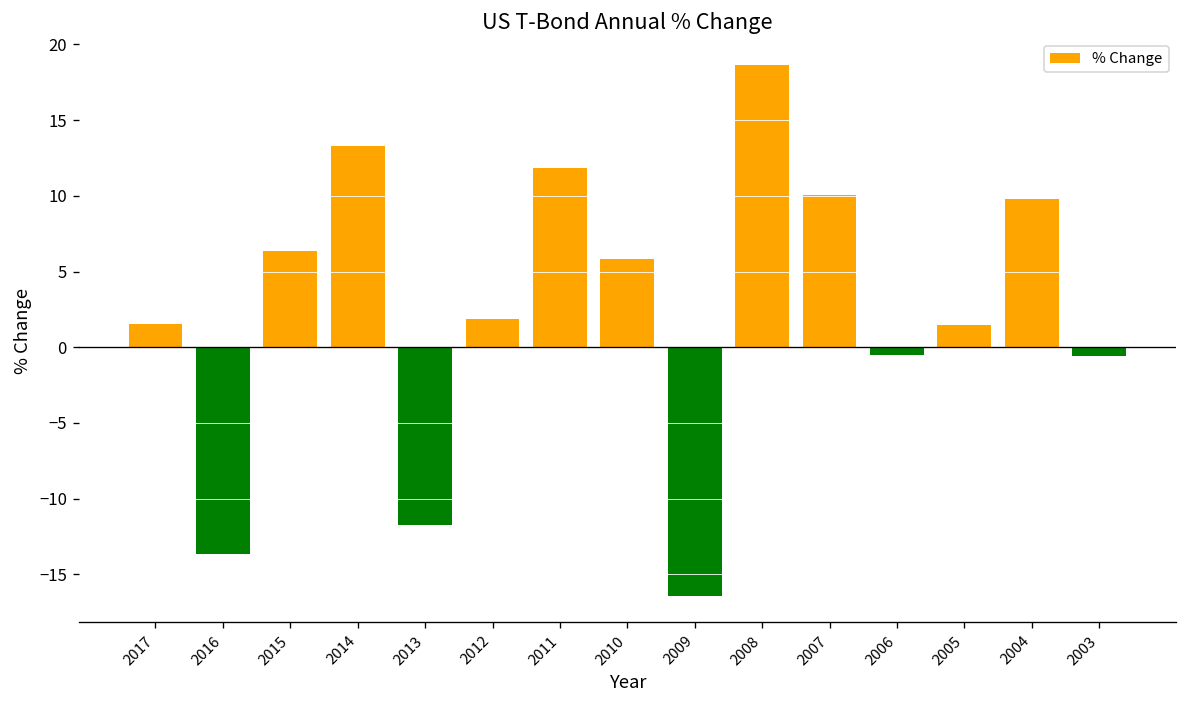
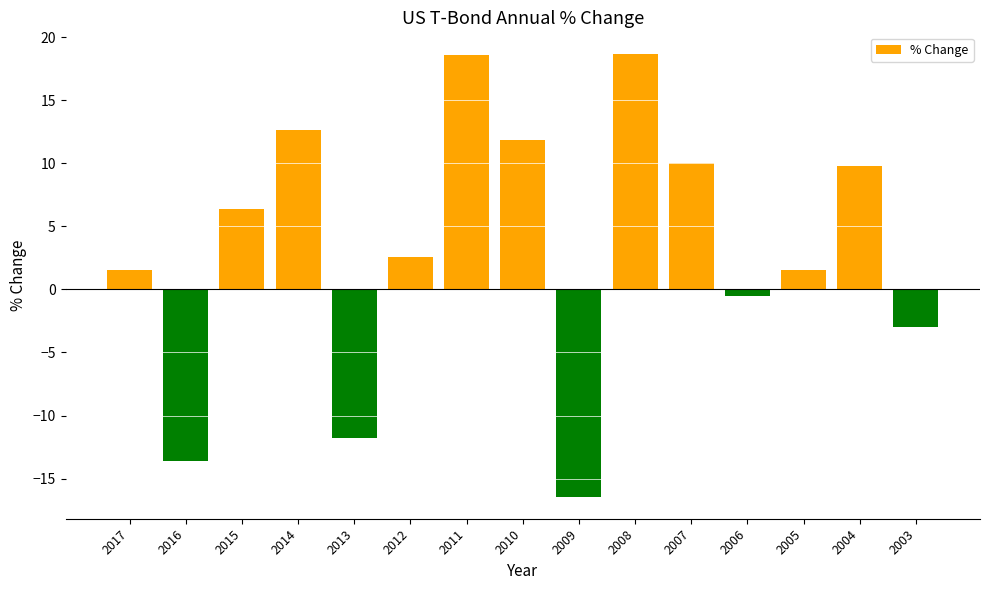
2014: 13.3 -> 12.7
2012: 1.9 -> 2.6
2011: 11.8 -> 18.6
2010: 5.9 -> 11.8
2003: -0.6 -> -3.0
